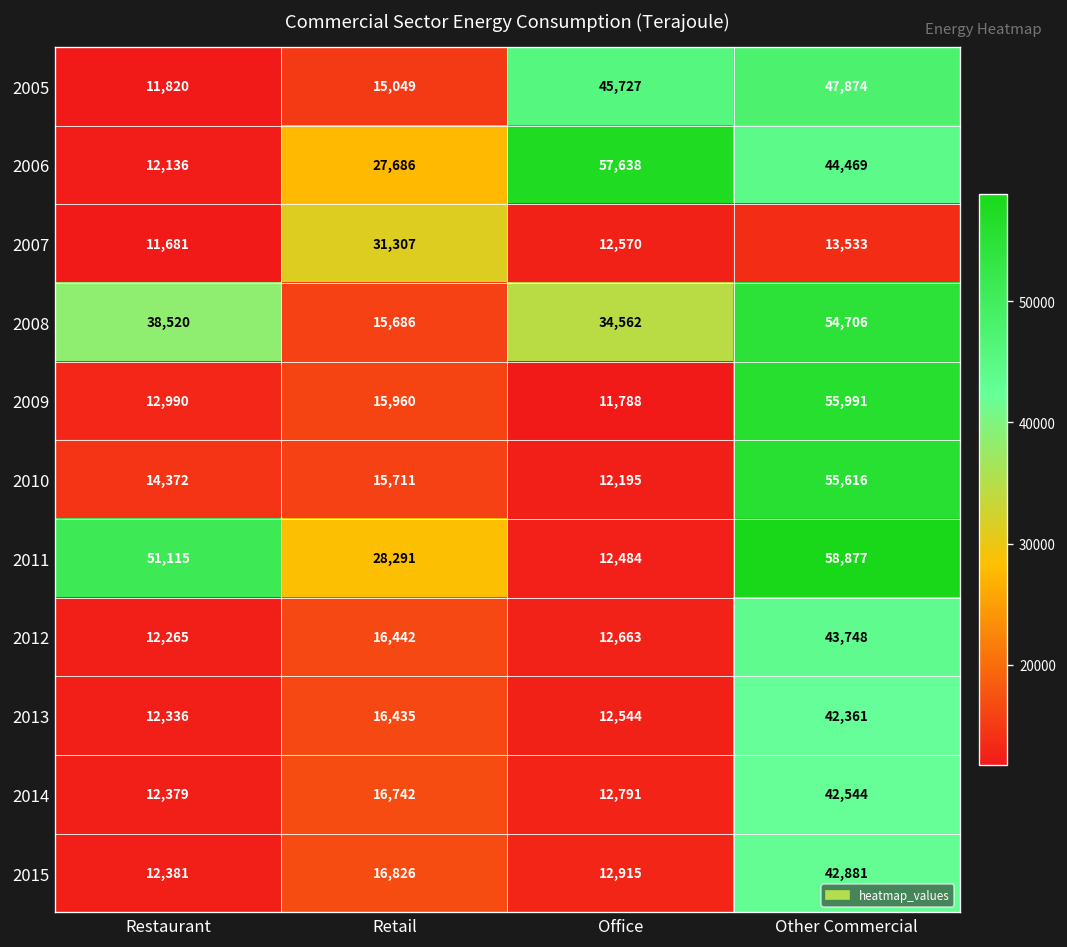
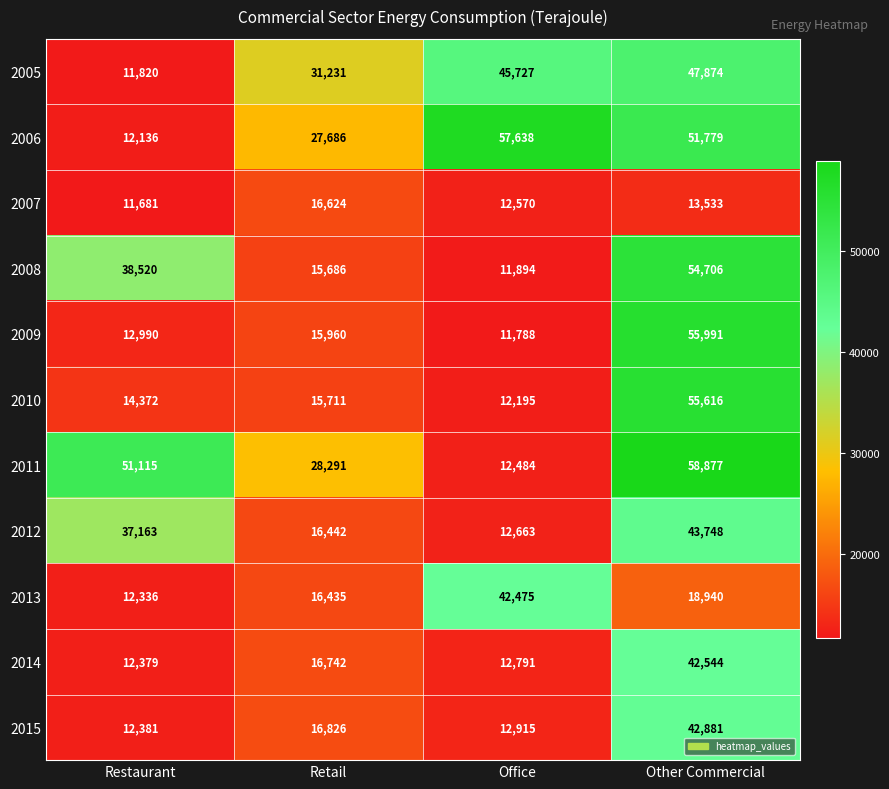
2005, Retail: 15,049 -> 31,231
2006, Other Commercial: 44,469 -> 51,779
2007, Retail: 31,307 -> 16,624
2008, Office: 34,562 -> 11,894
2012, Restaurant: 12,265 -> 37,163
2013, Office: 12,544 -> 42,475
2013, Other Commercial: 42,361 -> 18,940
